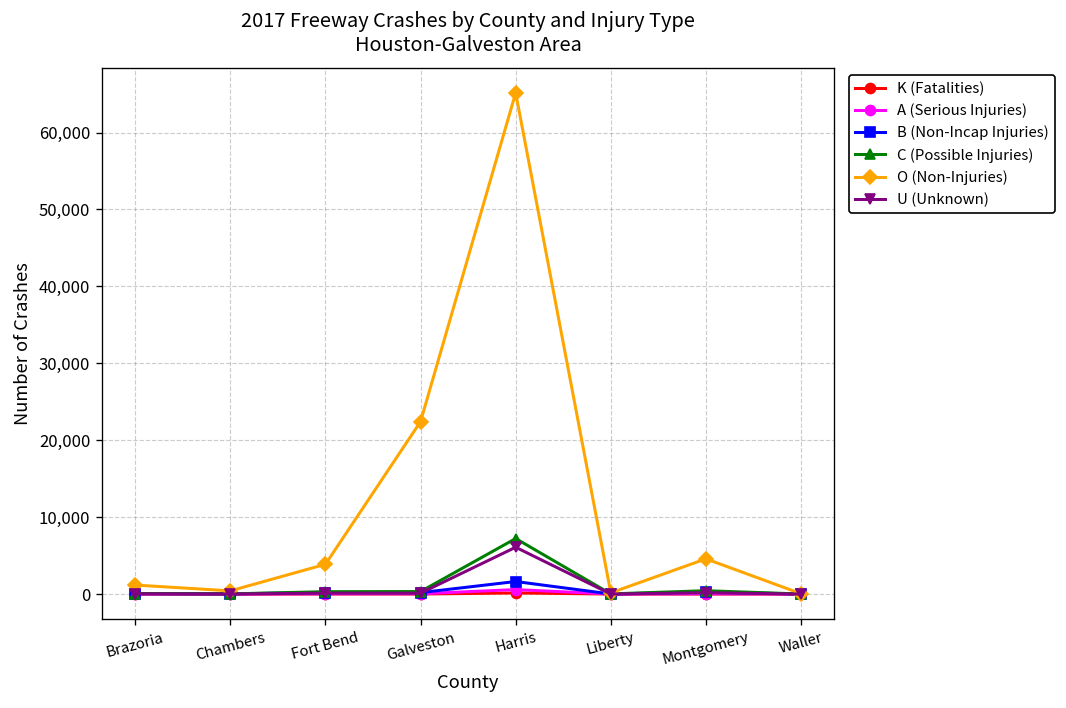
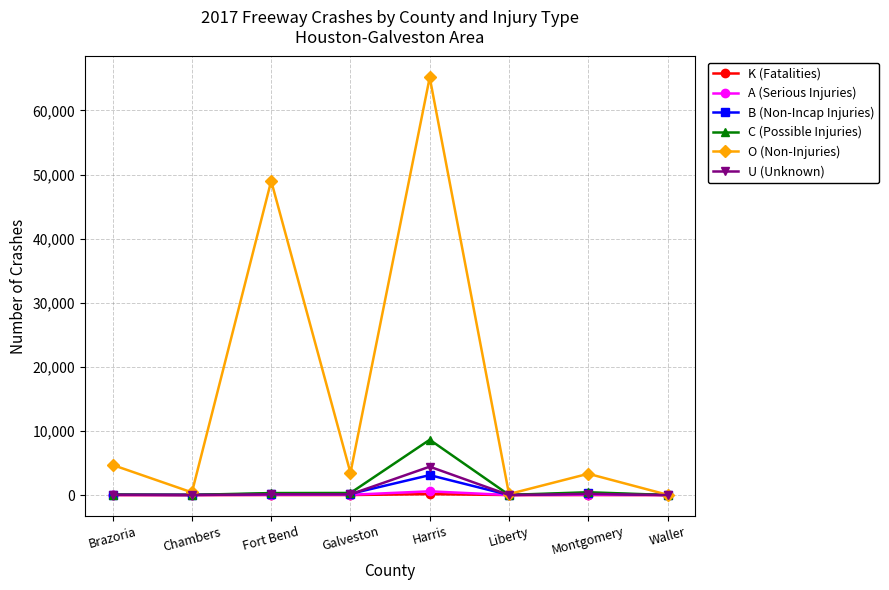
O (Non-Injuries), Brazoria: 1,000 -> 5,000
O (Non-Injuries), Fort Bend: 4,000 -> 49,000
O (Non-Injuries), Galveston: 22,000 -> 3,000
B (Non-Incap Injuries), Harris: 2,000 -> 3,000
C (Possible Injuries), Harris: 7,000 -> 9,000
U (Unknown), Harris: 6,000 -> 4,000
O (Non-Injuries), Montgomery: 5,000 -> 3,000
